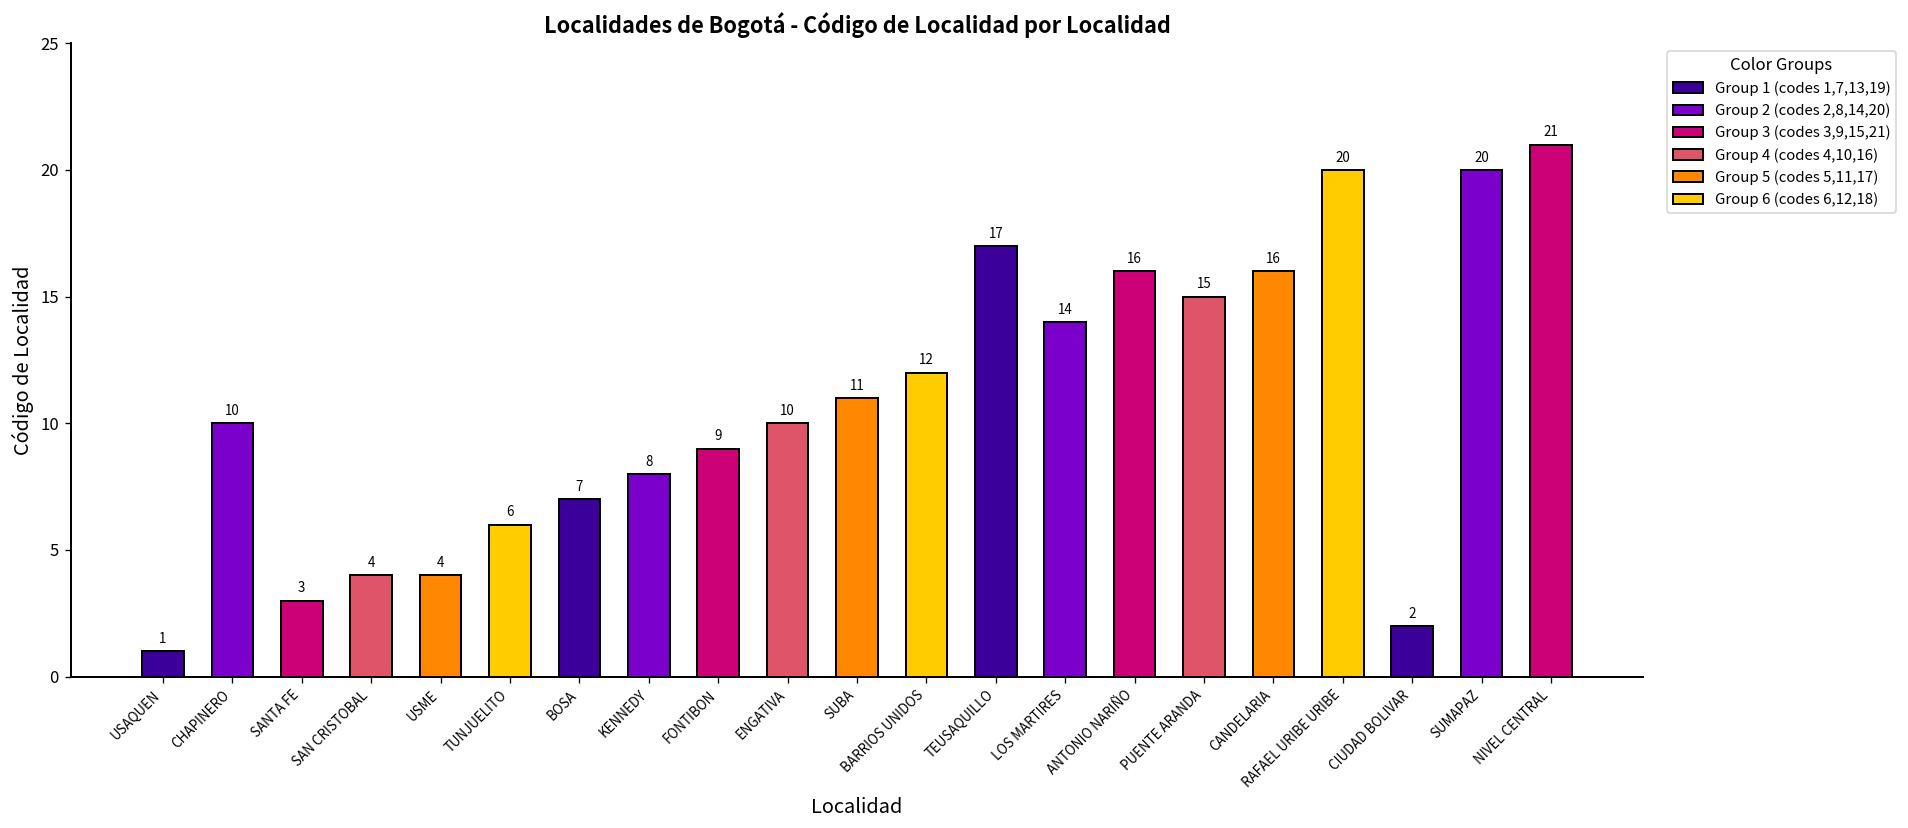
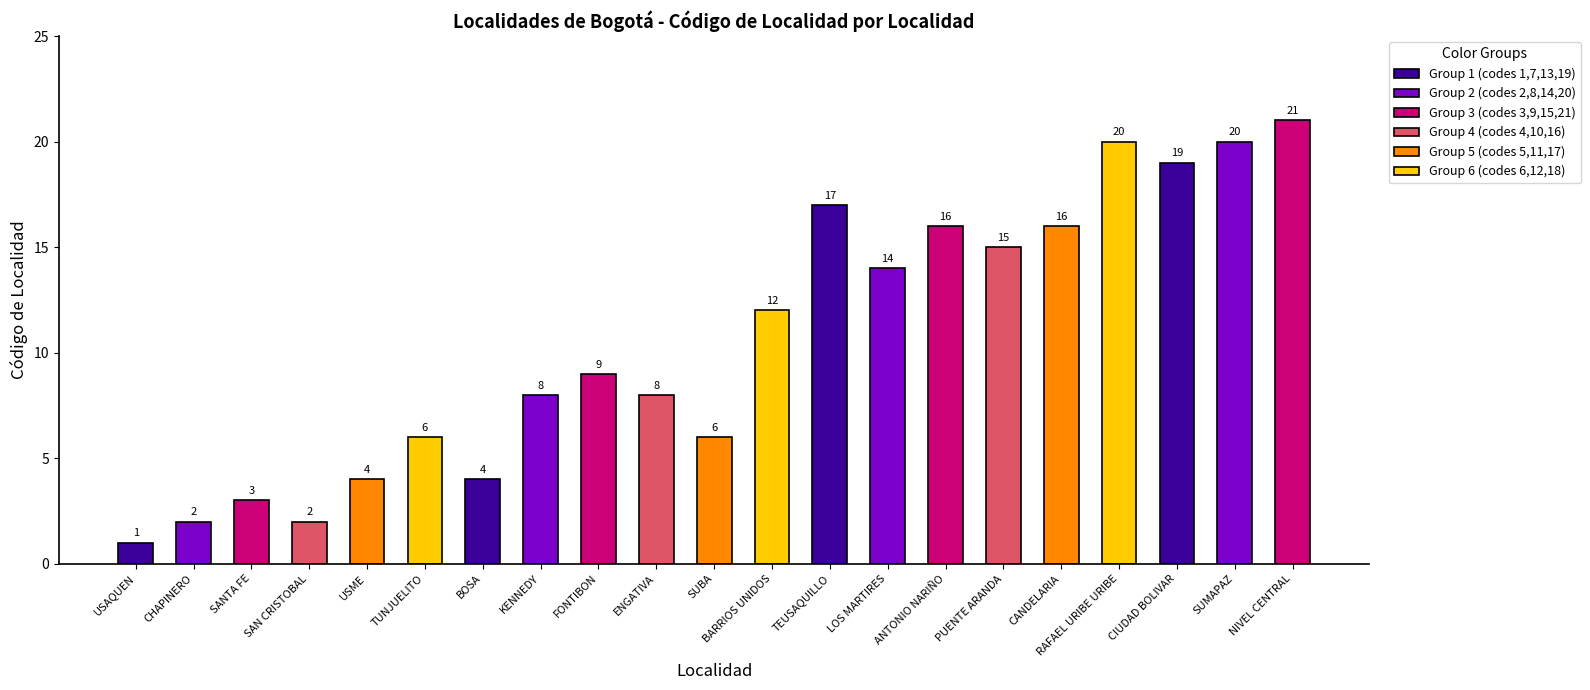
CHAPINERO: 10 -> 2
SAN CRISTOBAL: 4 -> 2
BOSA: 7 -> 4
ENGATIVA: 10 -> 8
SUBA: 11 -> 6
CIUDAD BOLIVAR: 2 -> 19
